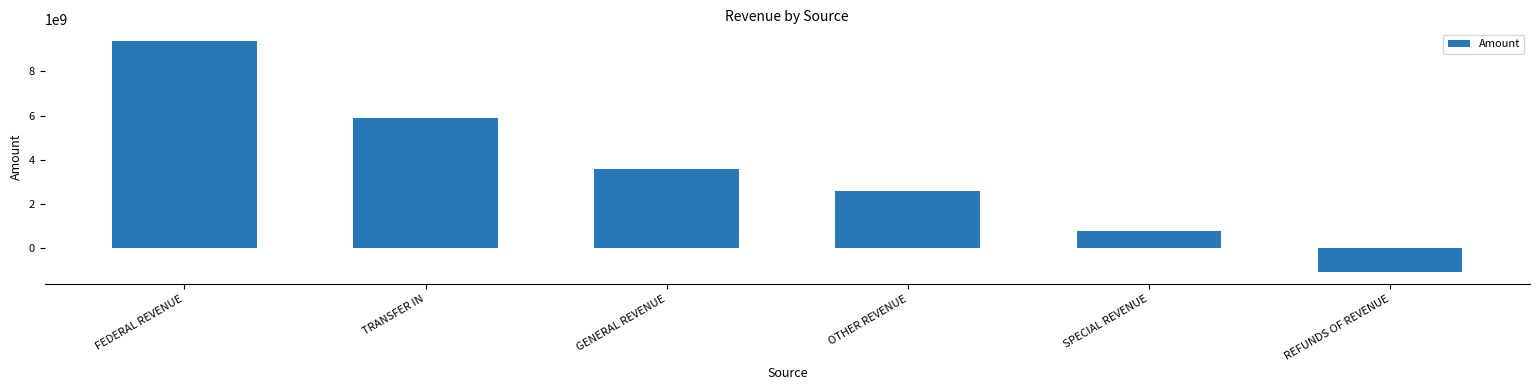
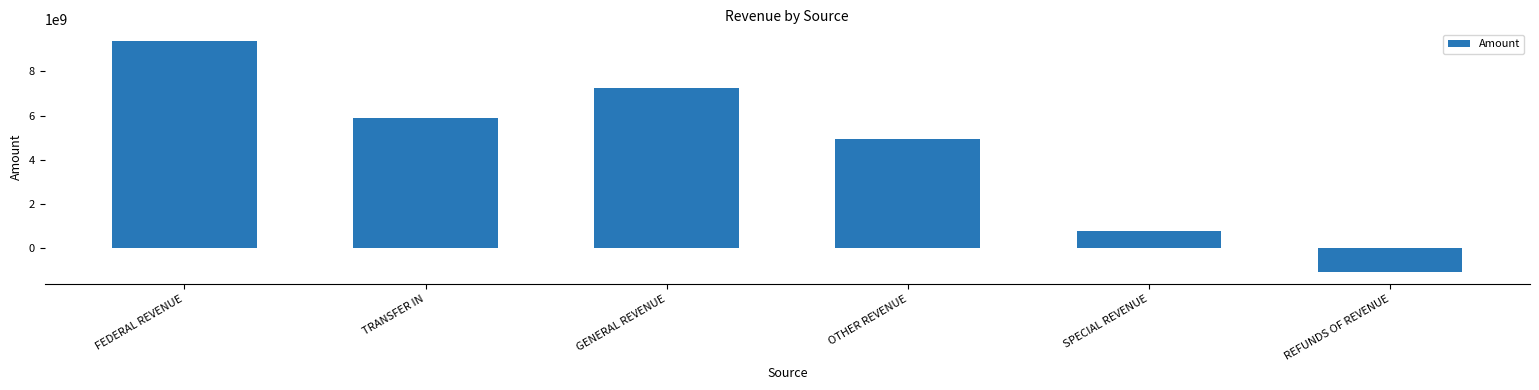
GENERAL REVENUE: 3600000000 -> 7200000000
OTHER REVENUE: 2600000000 -> 4900000000
